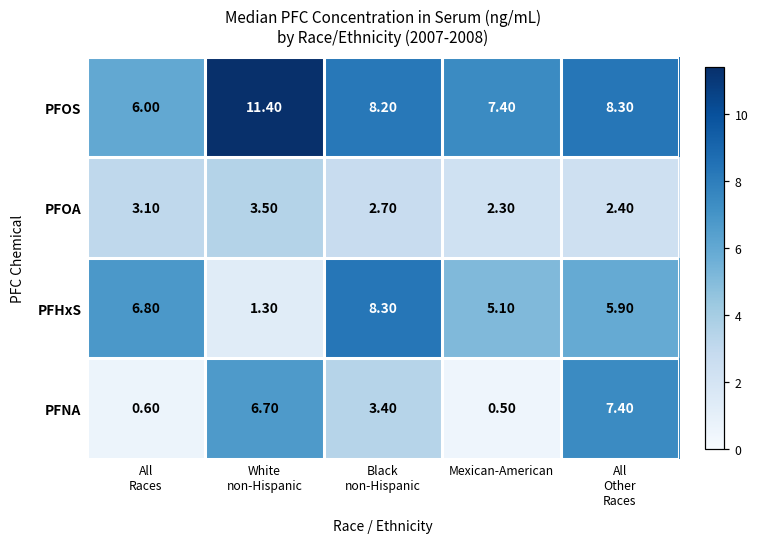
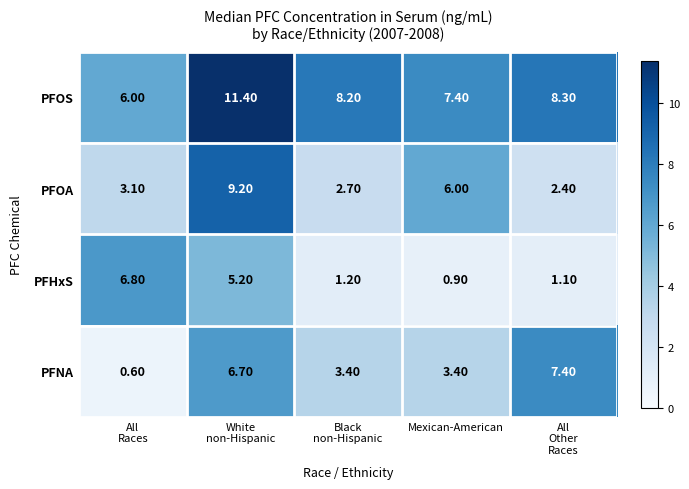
PFOA, White non-Hispanic: 3.50 -> 9.20
PFOA, Mexican-American: 2.30 -> 6.00
PFHxS, White non-Hispanic: 1.30 -> 5.20
PFHxS, Black non-Hispanic: 8.30 -> 1.20
PFHxS, Mexican-American: 5.10 -> 0.90
PFHxS, All Other Races: 5.90 -> 1.10
PFNA, Mexican-American: 0.50 -> 3.40
